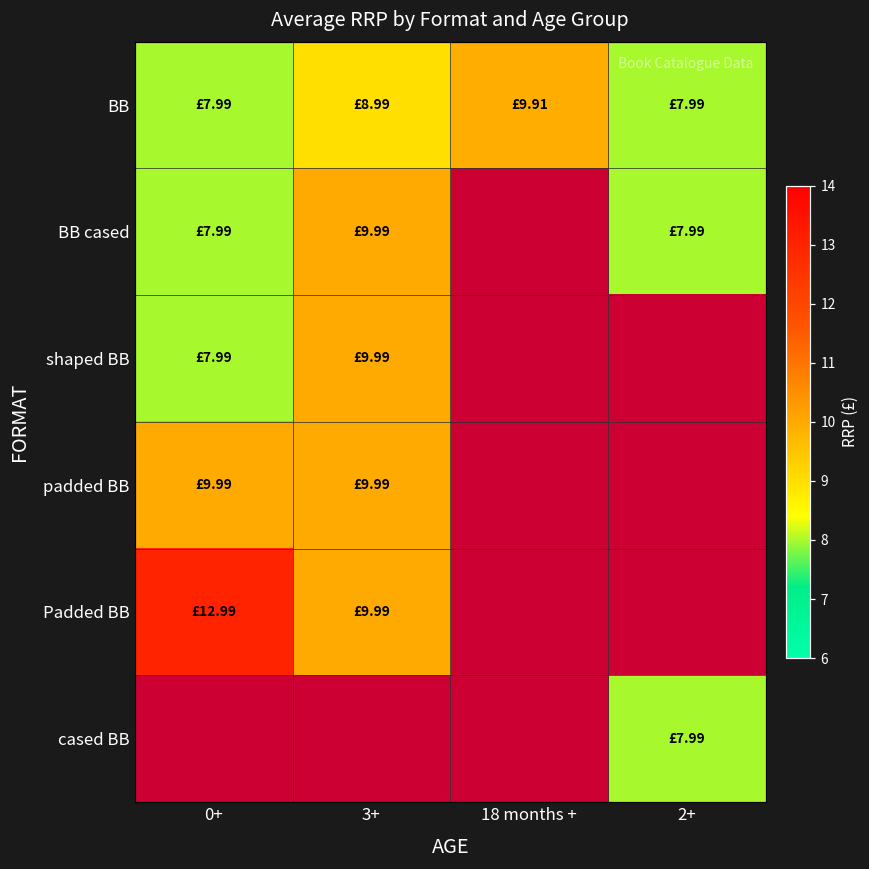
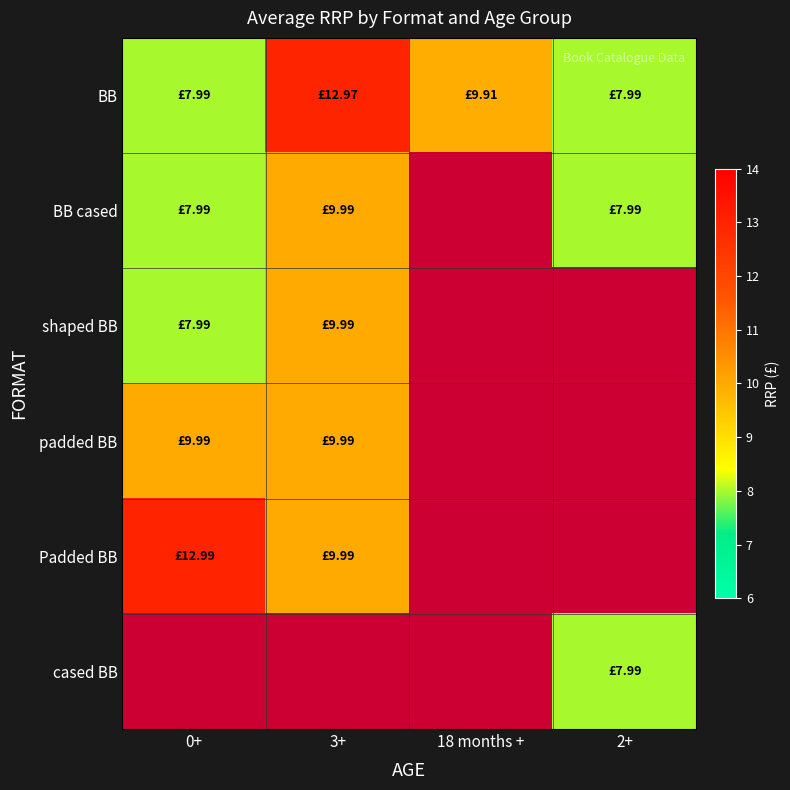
BB, 3+: £8.99 -> £12.97
